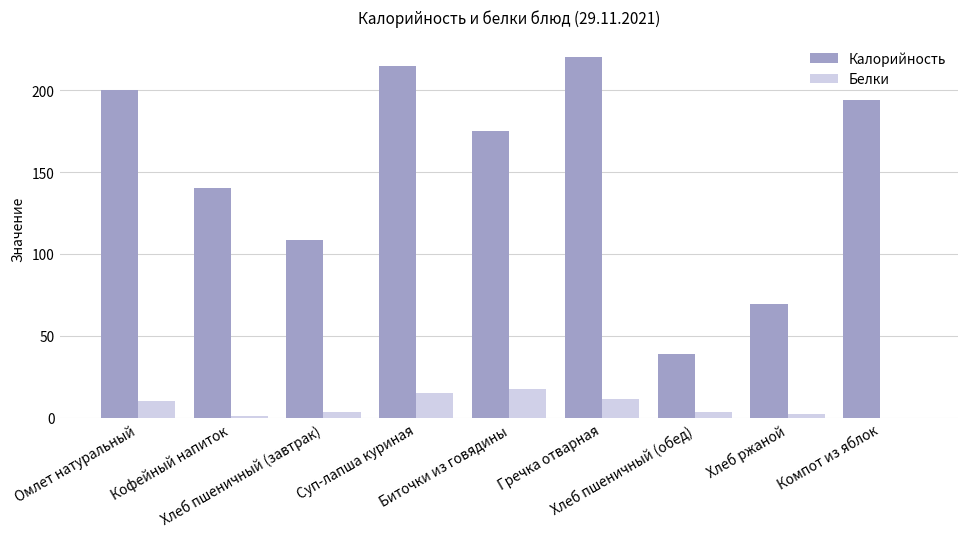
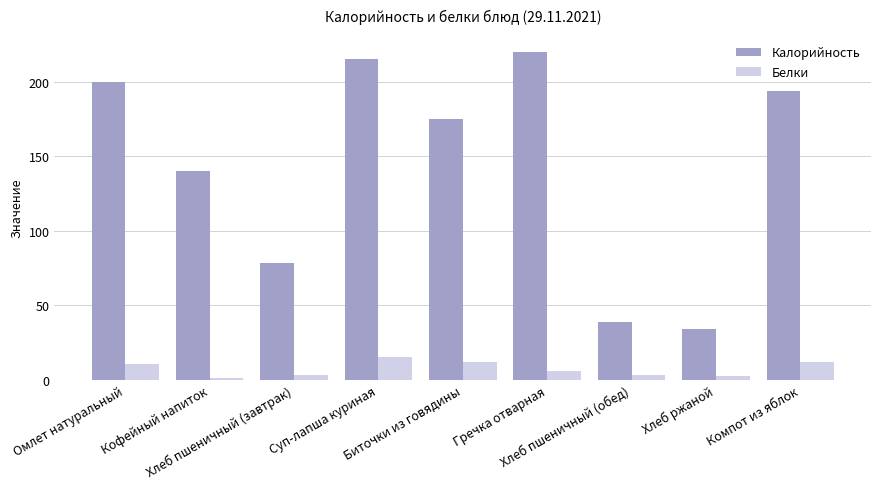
Калорийность, Хлеб пшеничный (завтрак): 109 -> 79
Белки, Биточки из говядины: 18 -> 12
Белки, Гречка отварная: 11 -> 6
Калорийность, Хлеб ржаной: 69 -> 34
Белки, Компот из яблок: 0 -> 12
